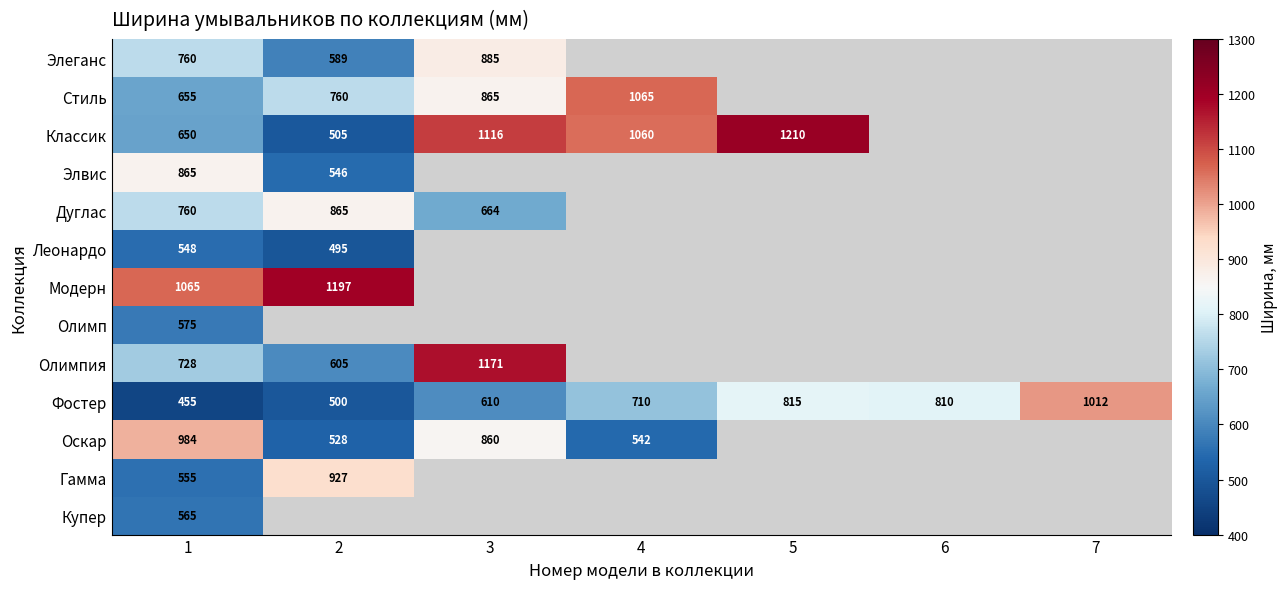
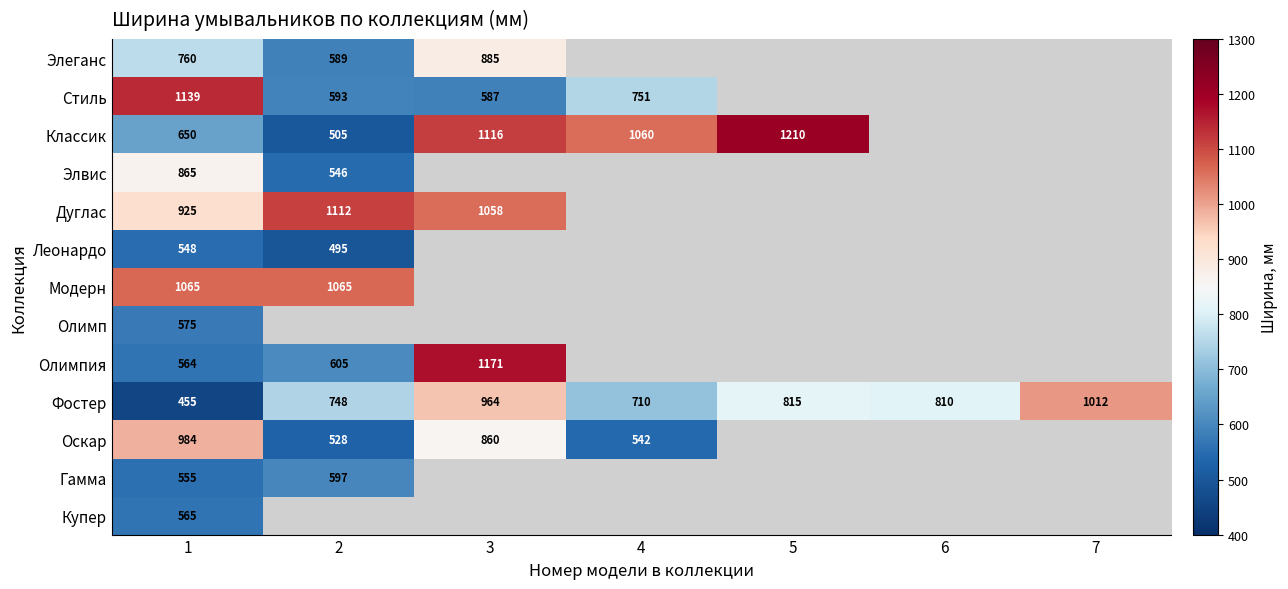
Стиль, 1: 655 -> 1139
Стиль, 2: 760 -> 593
Стиль, 3: 865 -> 587
Стиль, 4: 1065 -> 751
Дуглас, 1: 760 -> 925
Дуглас, 2: 865 -> 1112
Дуглас, 3: 664 -> 1058
Модерн, 2: 1197 -> 1065
Олимпия, 1: 728 -> 564
Фостер, 2: 500 -> 748
Фостер, 3: 610 -> 964
Гамма, 2: 927 -> 597
